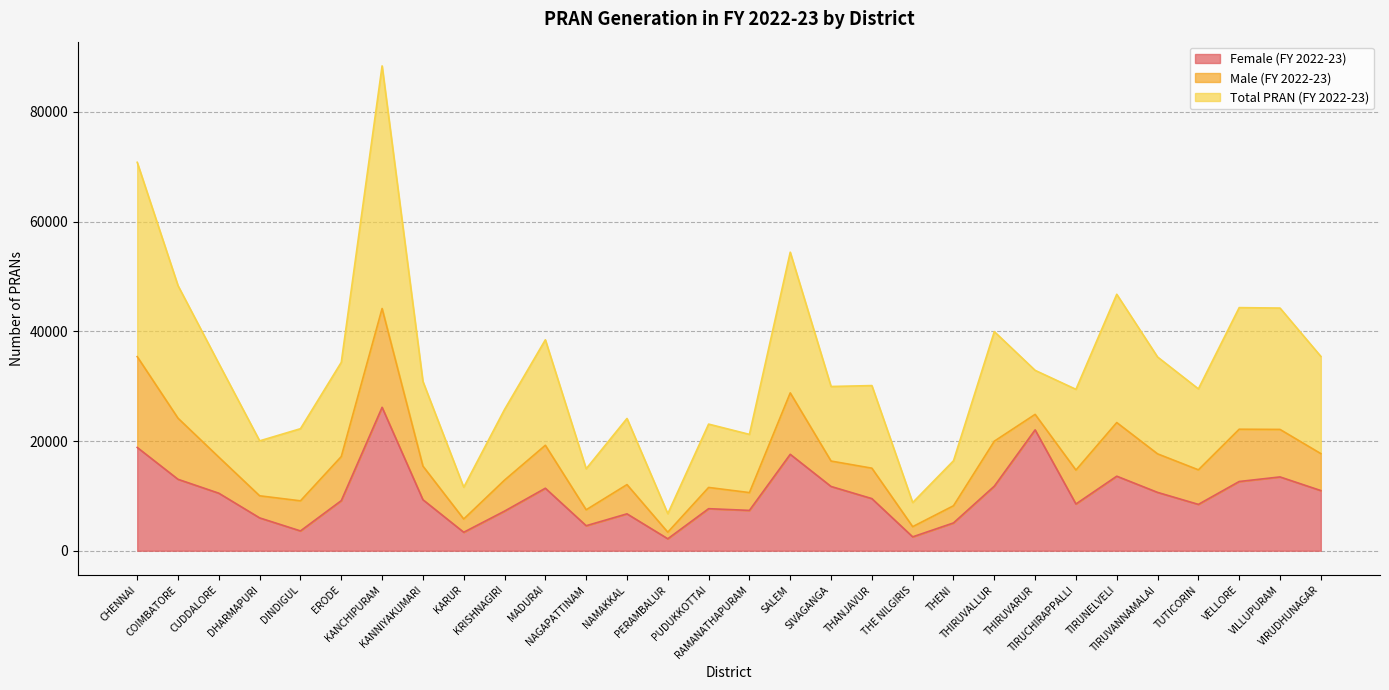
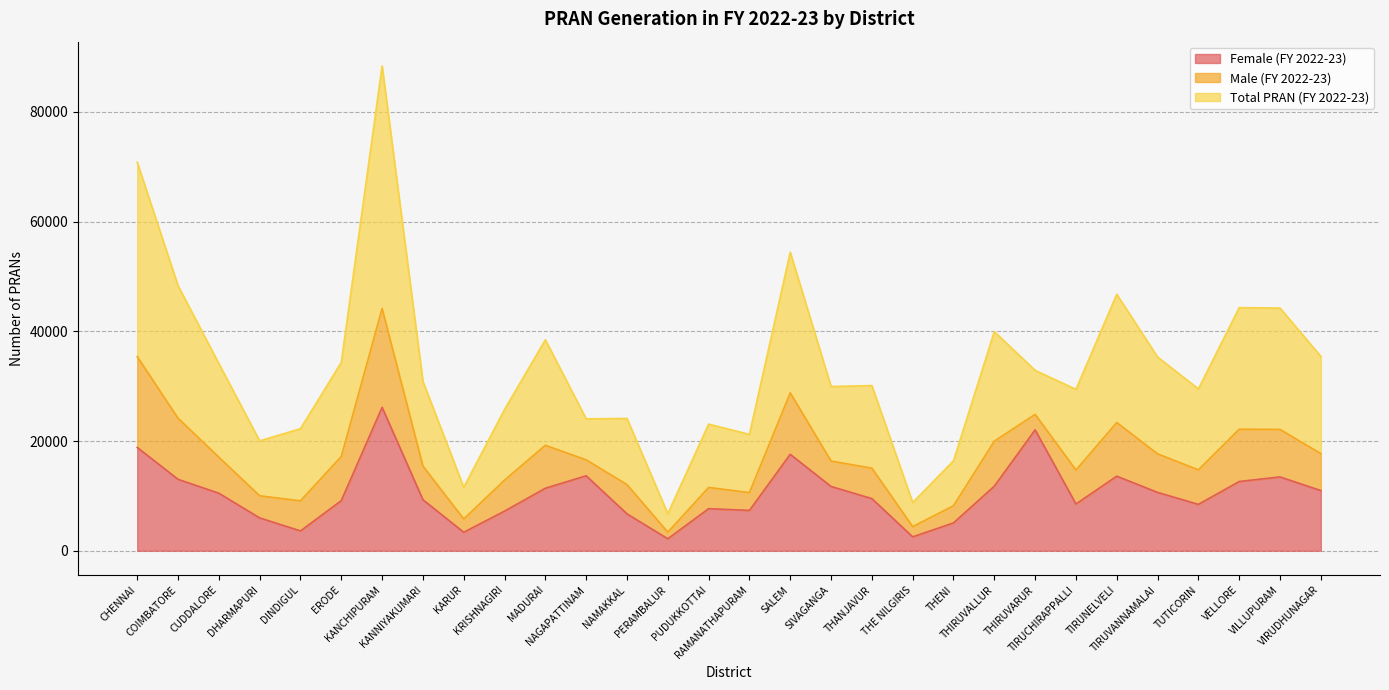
Female (FY 2022-23), NAGAPATTINAM: 5000 -> 14000
